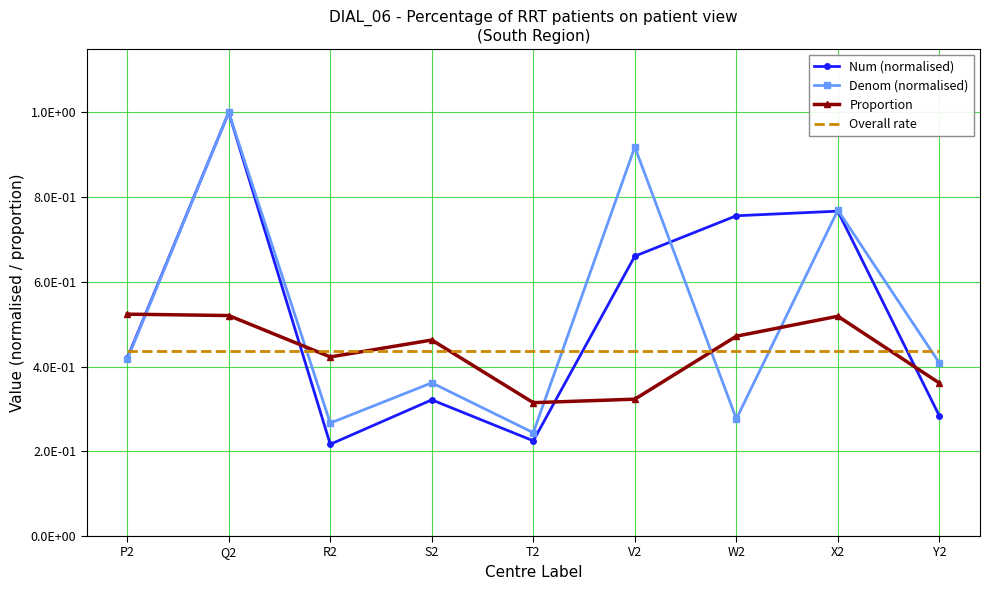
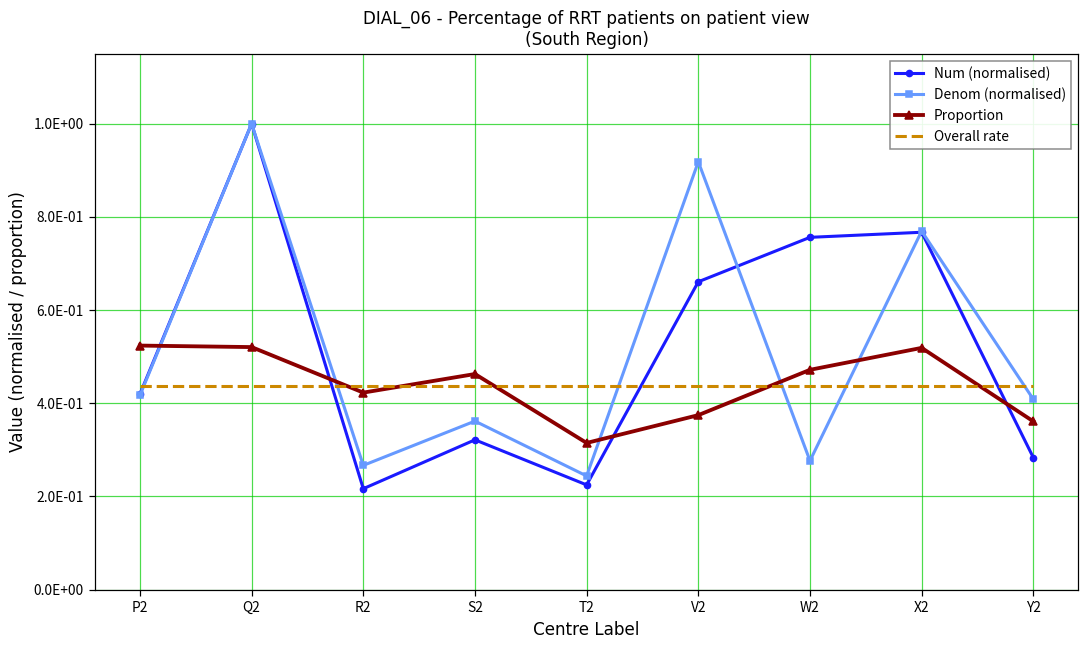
Proportion, V2: 0.32 -> 0.37
